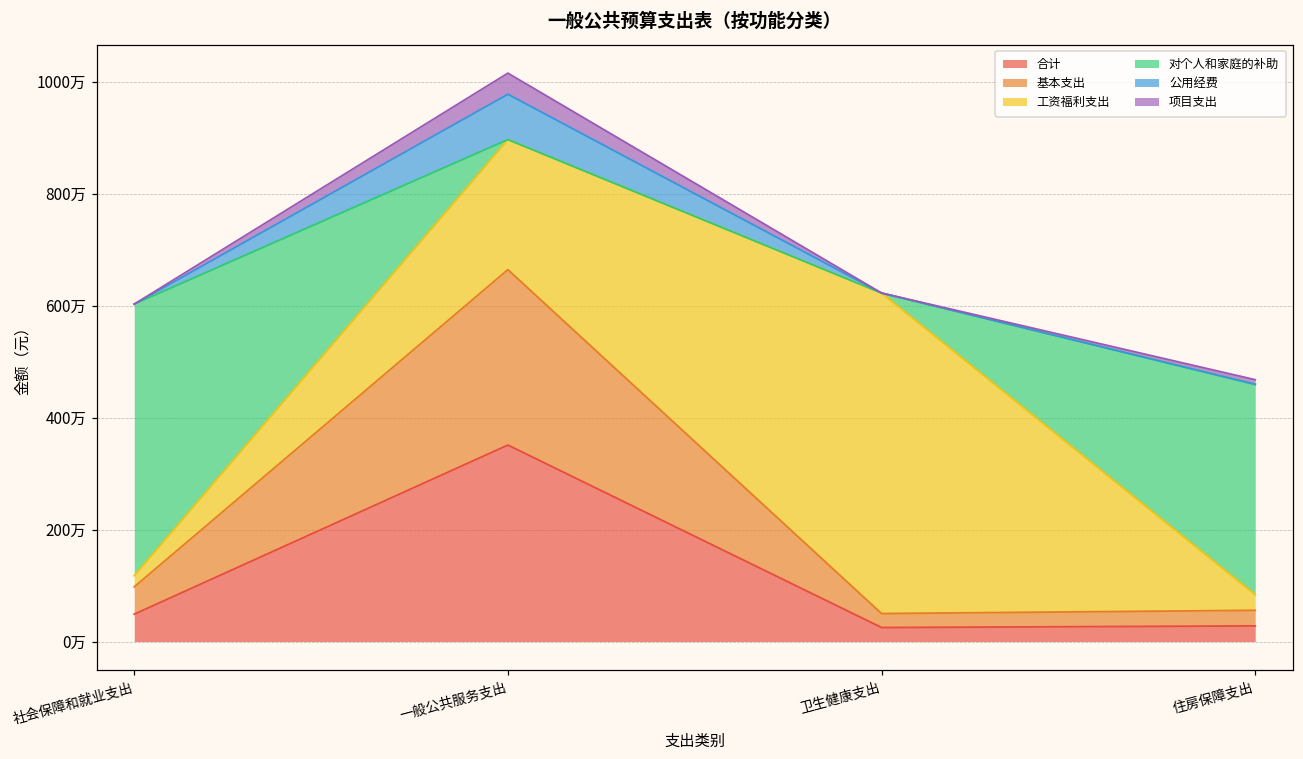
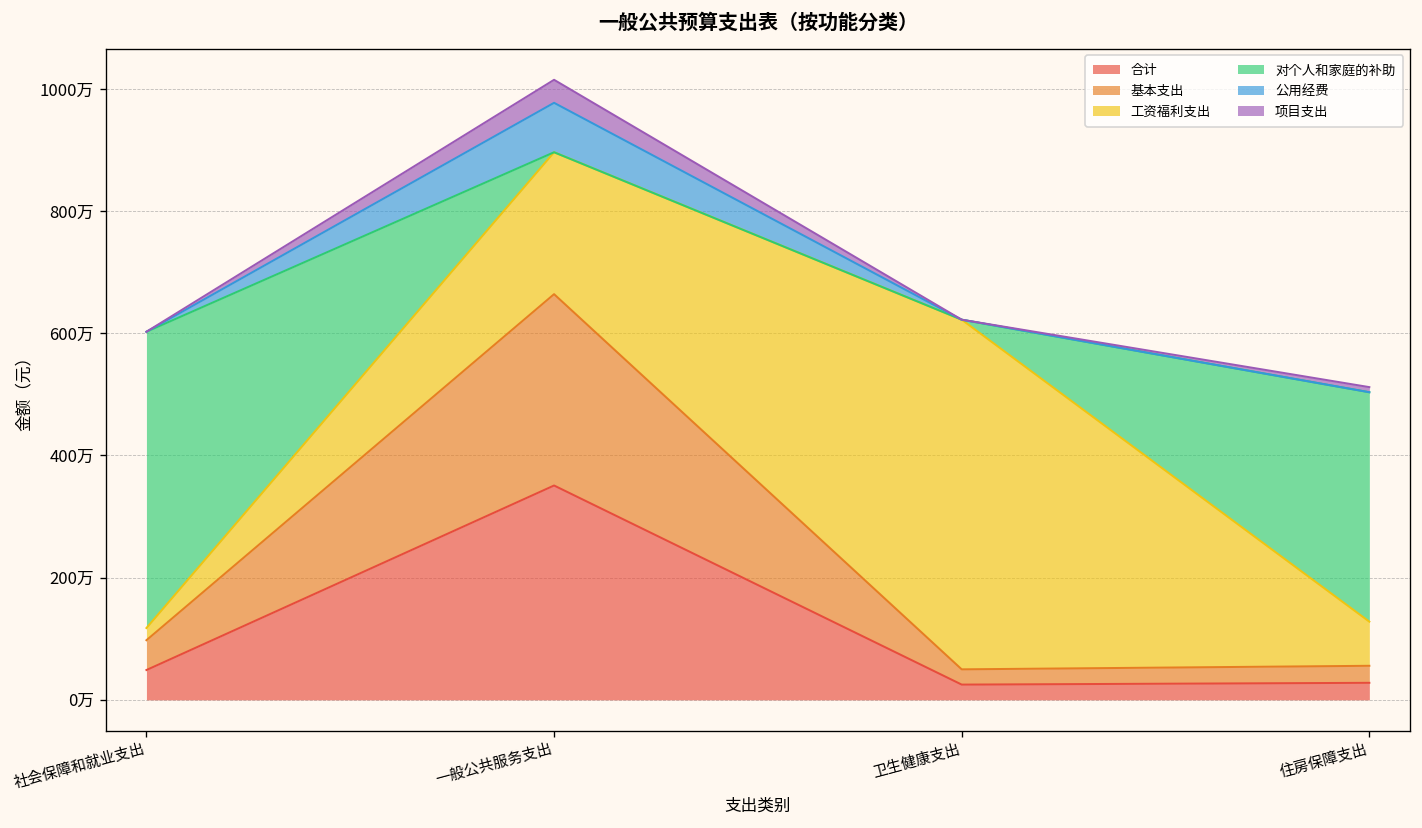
工资福利支出, 住房保障支出: 30万 -> 70万
